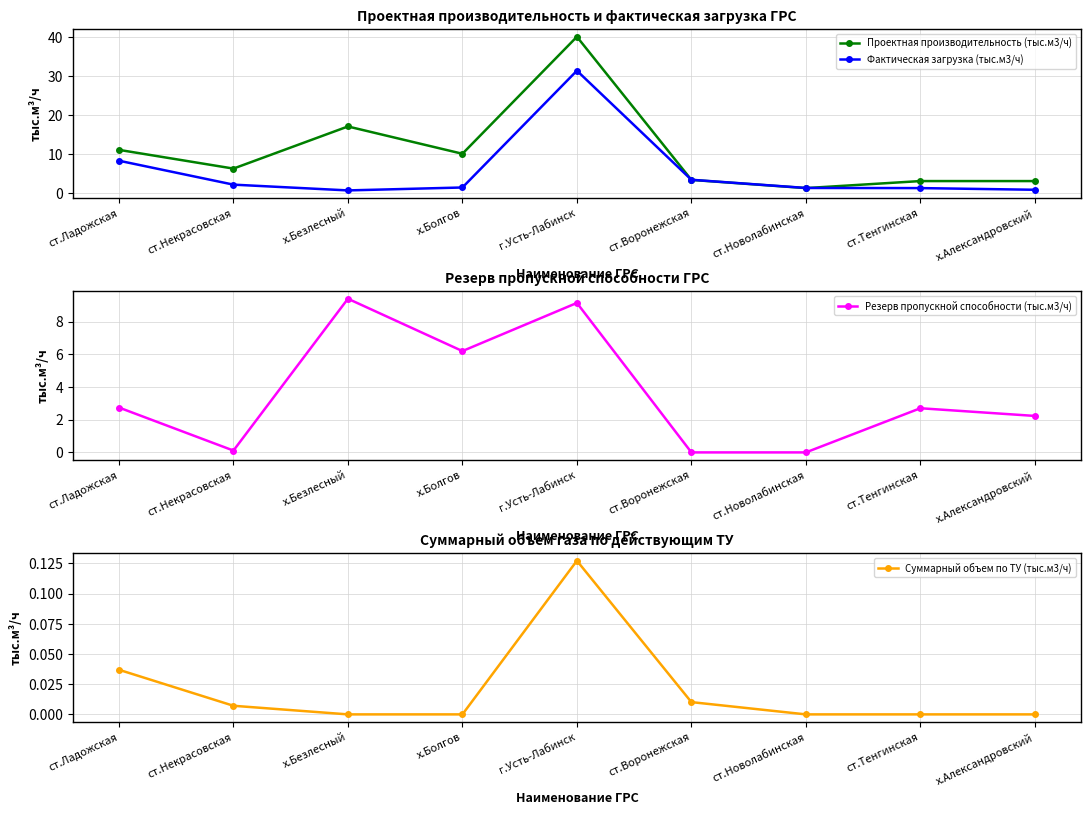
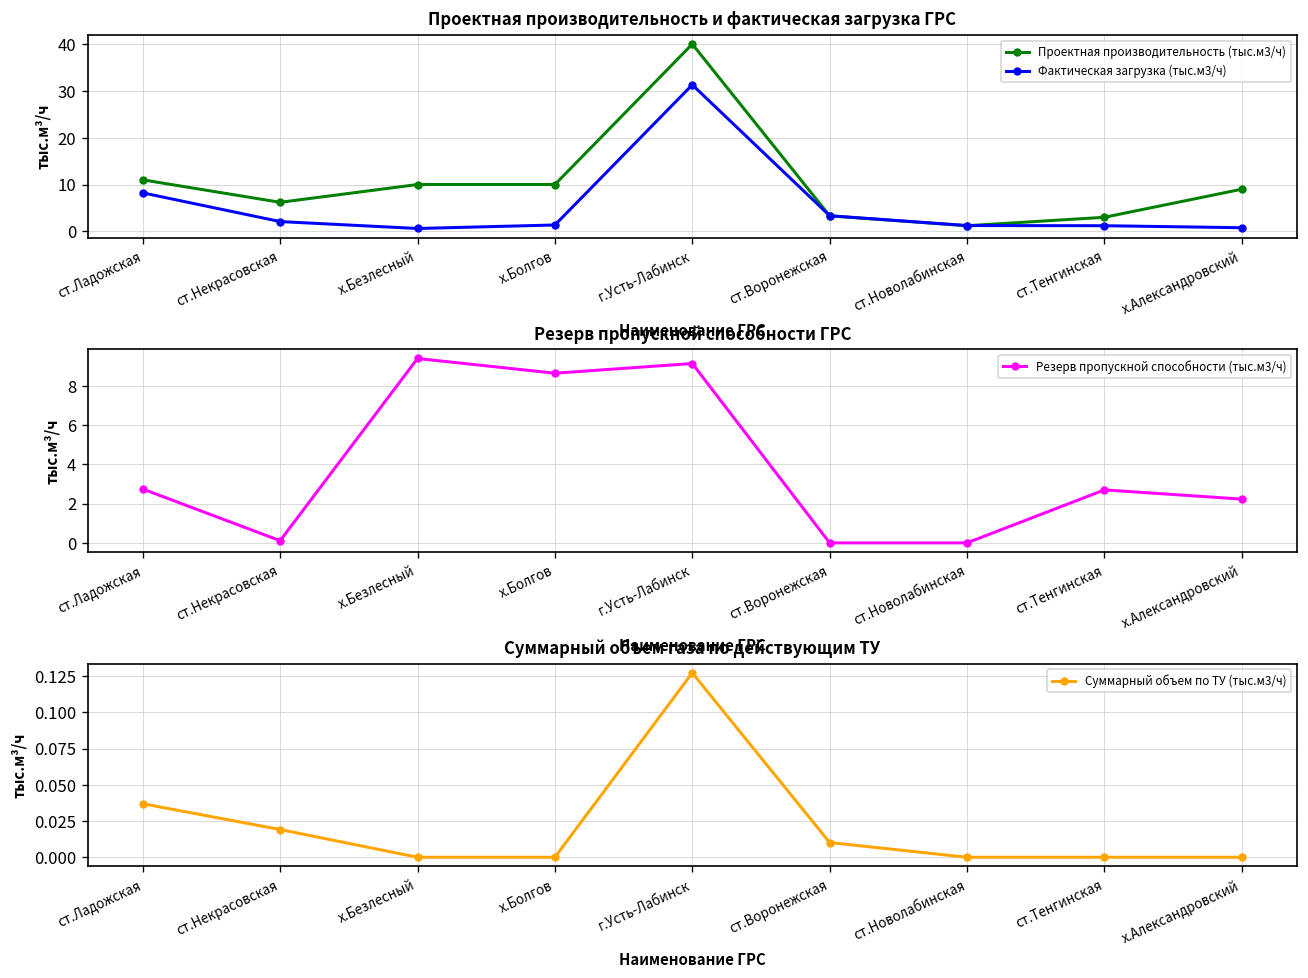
Проектная производительность и фактическая загрузка ГРС, Проектная производительность (тыс.м3/ч), х.Безлесный: 17 -> 10
Проектная производительность и фактическая загрузка ГРС, Проектная производительность (тыс.м3/ч), х.Александровский: 3 -> 9
Резерв пропускной способности ГРС, х.Болгов: 6.2 -> 8.6
Суммарный объем газа по действующим ТУ, ст.Некрасовская: 0.007 -> 0.019
